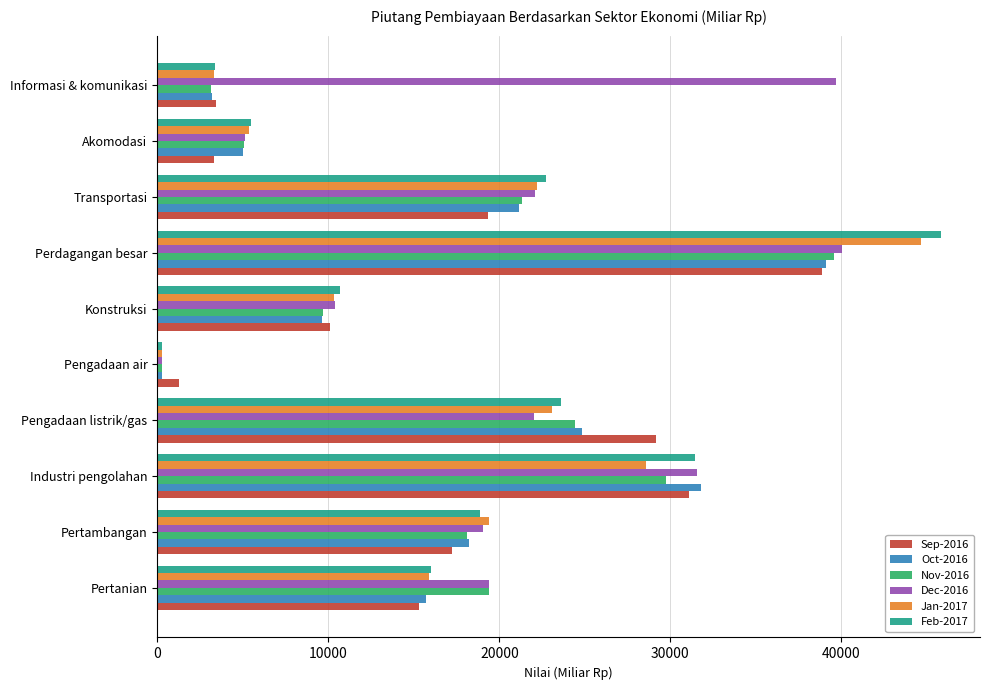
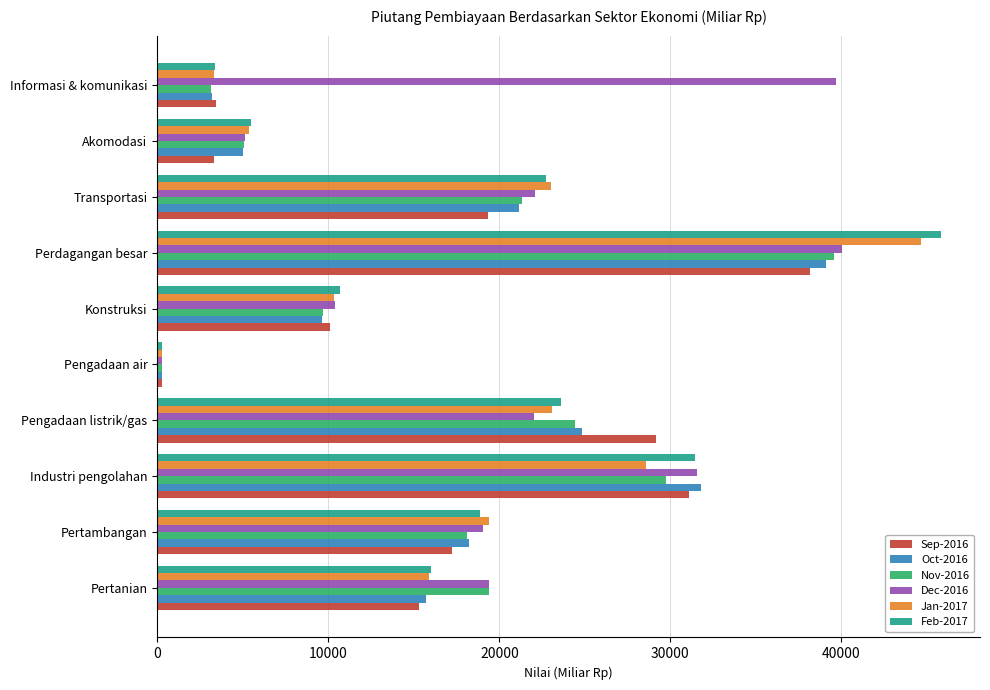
Jan-2017, Transportasi: 22200 -> 23000
Sep-2016, Perdagangan besar: 38900 -> 38100
Sep-2016, Pengadaan air: 1300 -> 300
